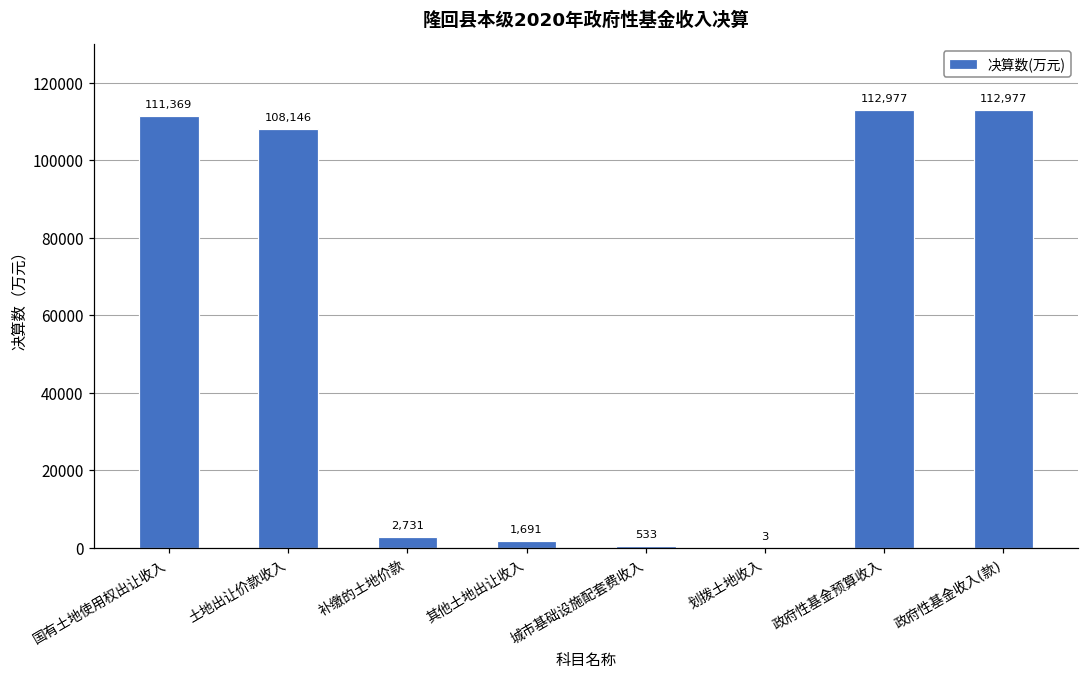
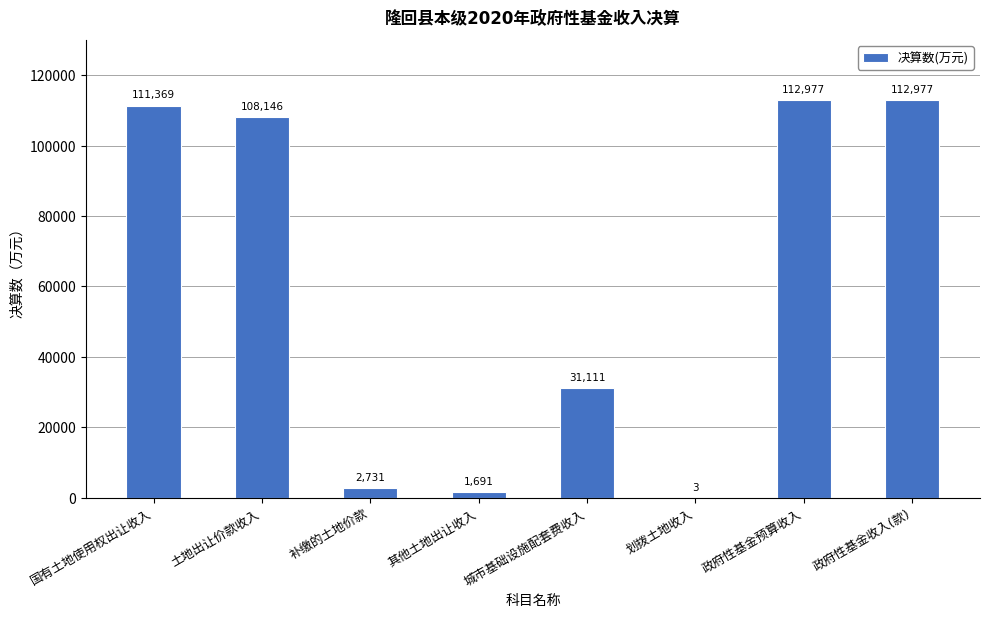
城市基础设施配套费收入: 533 -> 31,111
